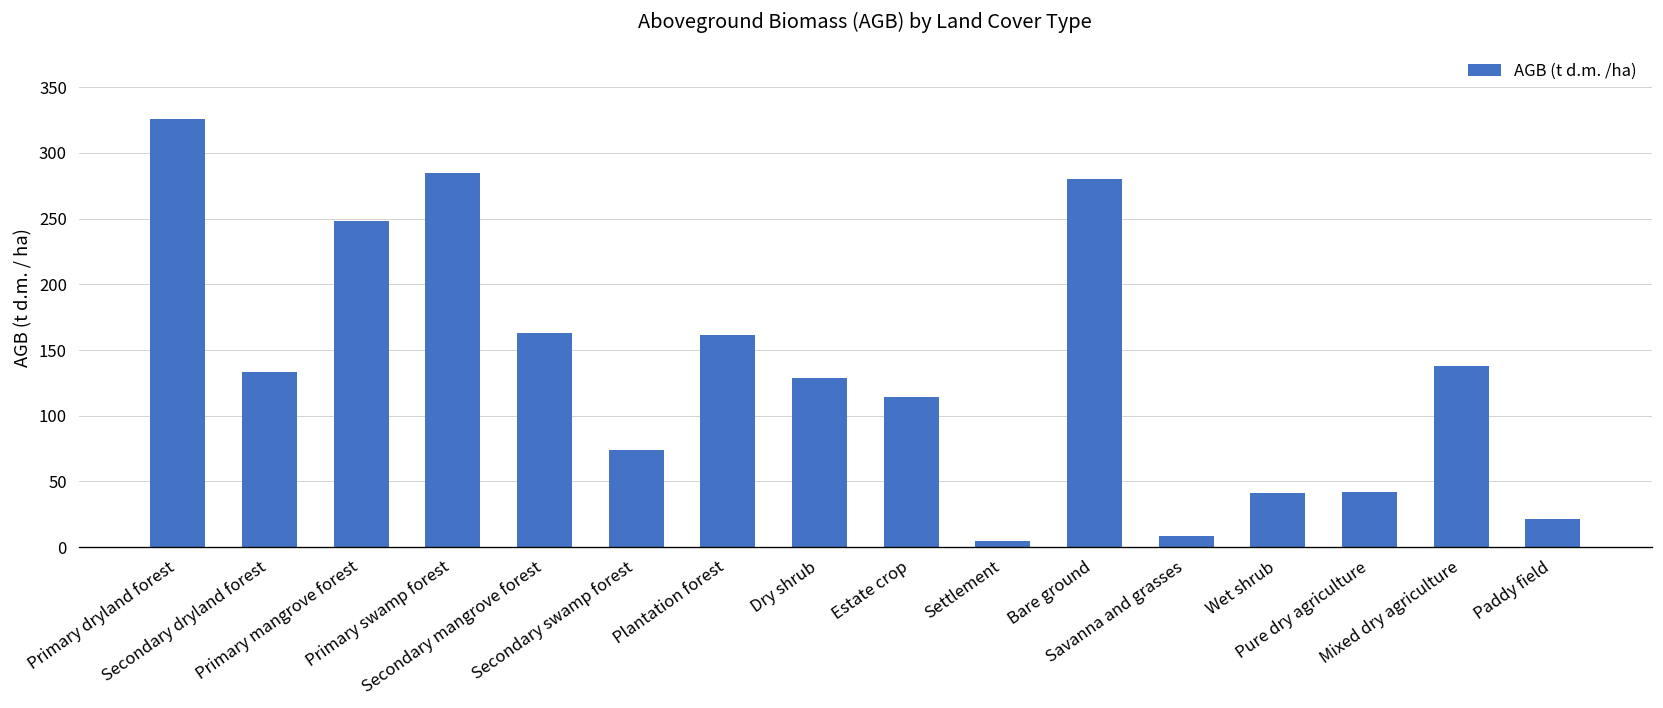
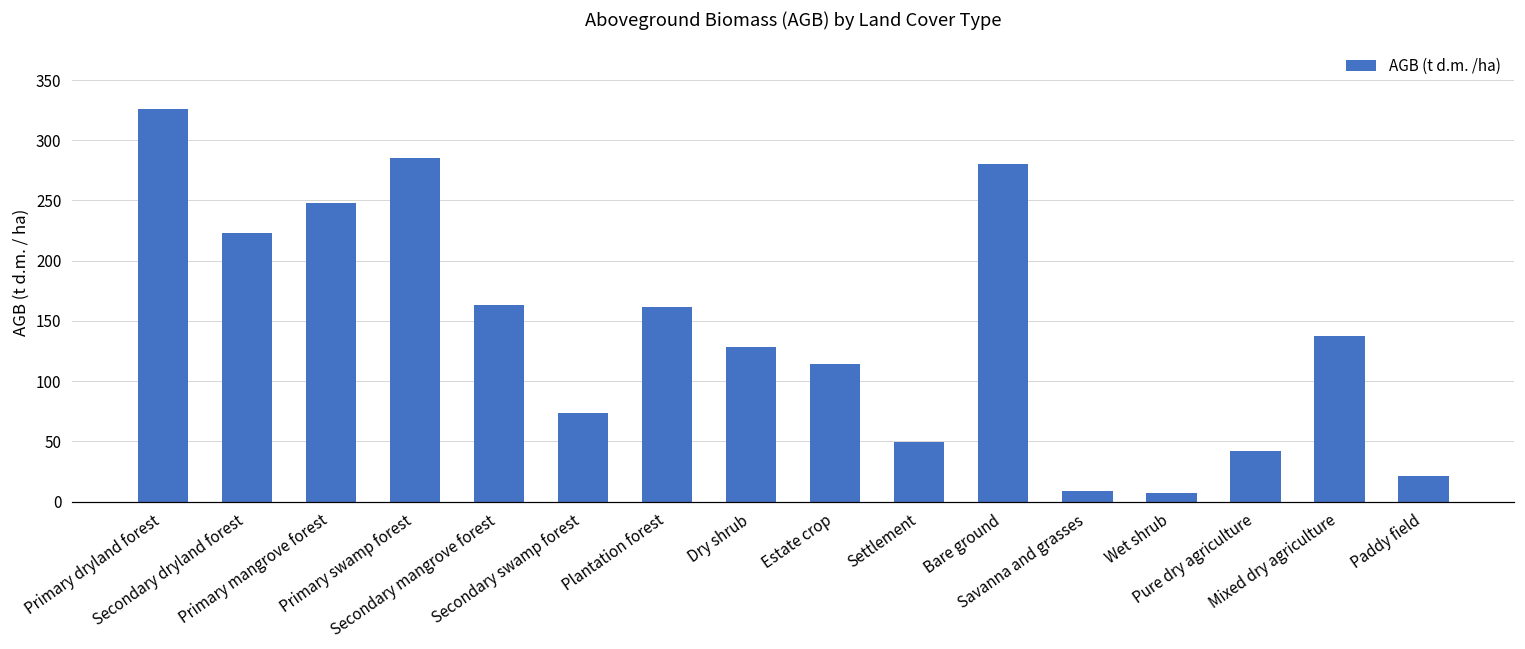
Secondary dryland forest: 133 -> 223
Settlement: 5 -> 50
Wet shrub: 41 -> 7
